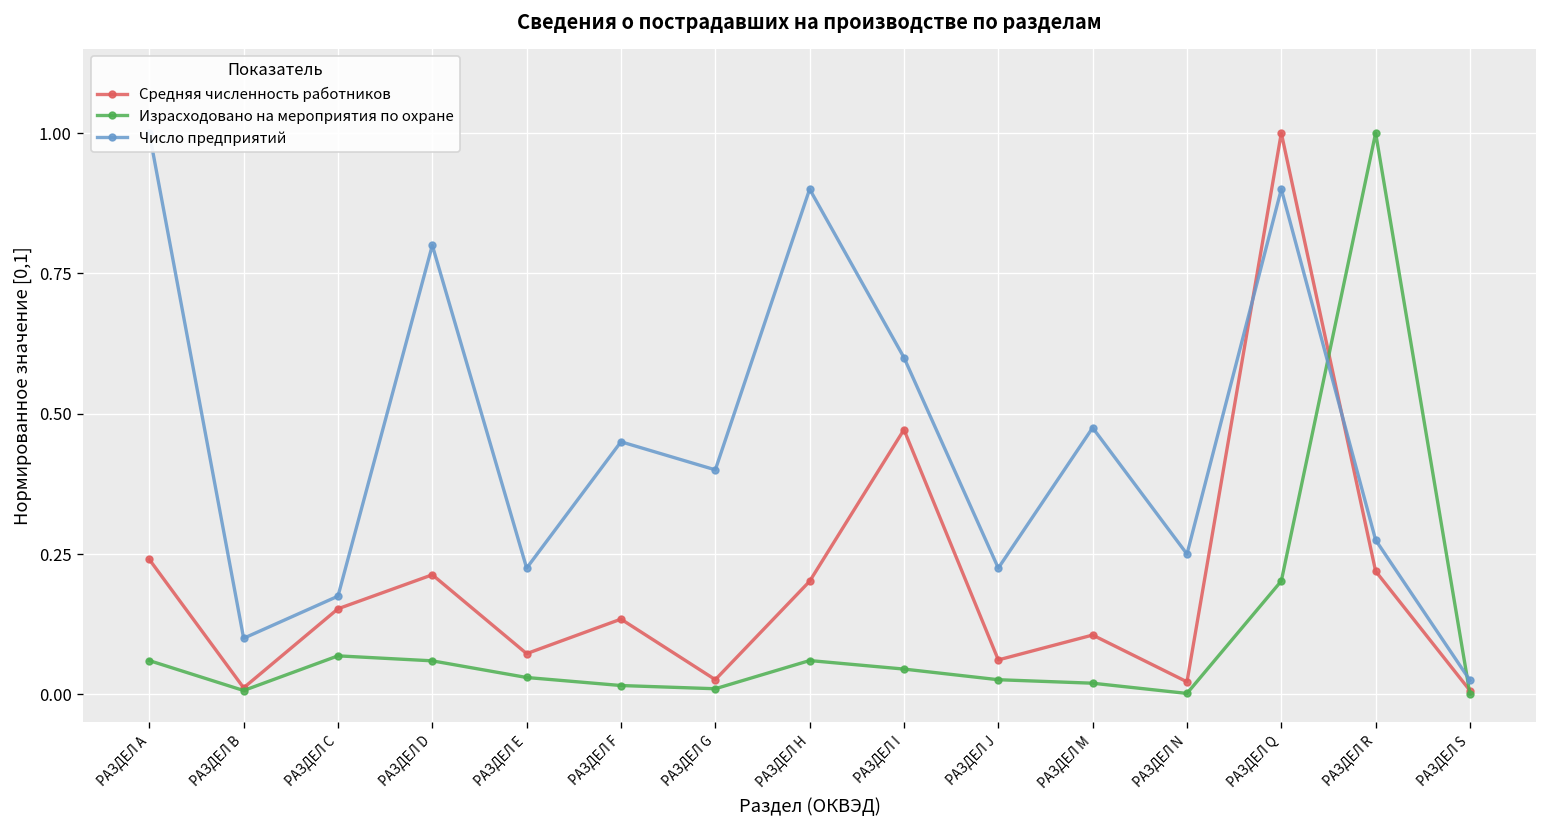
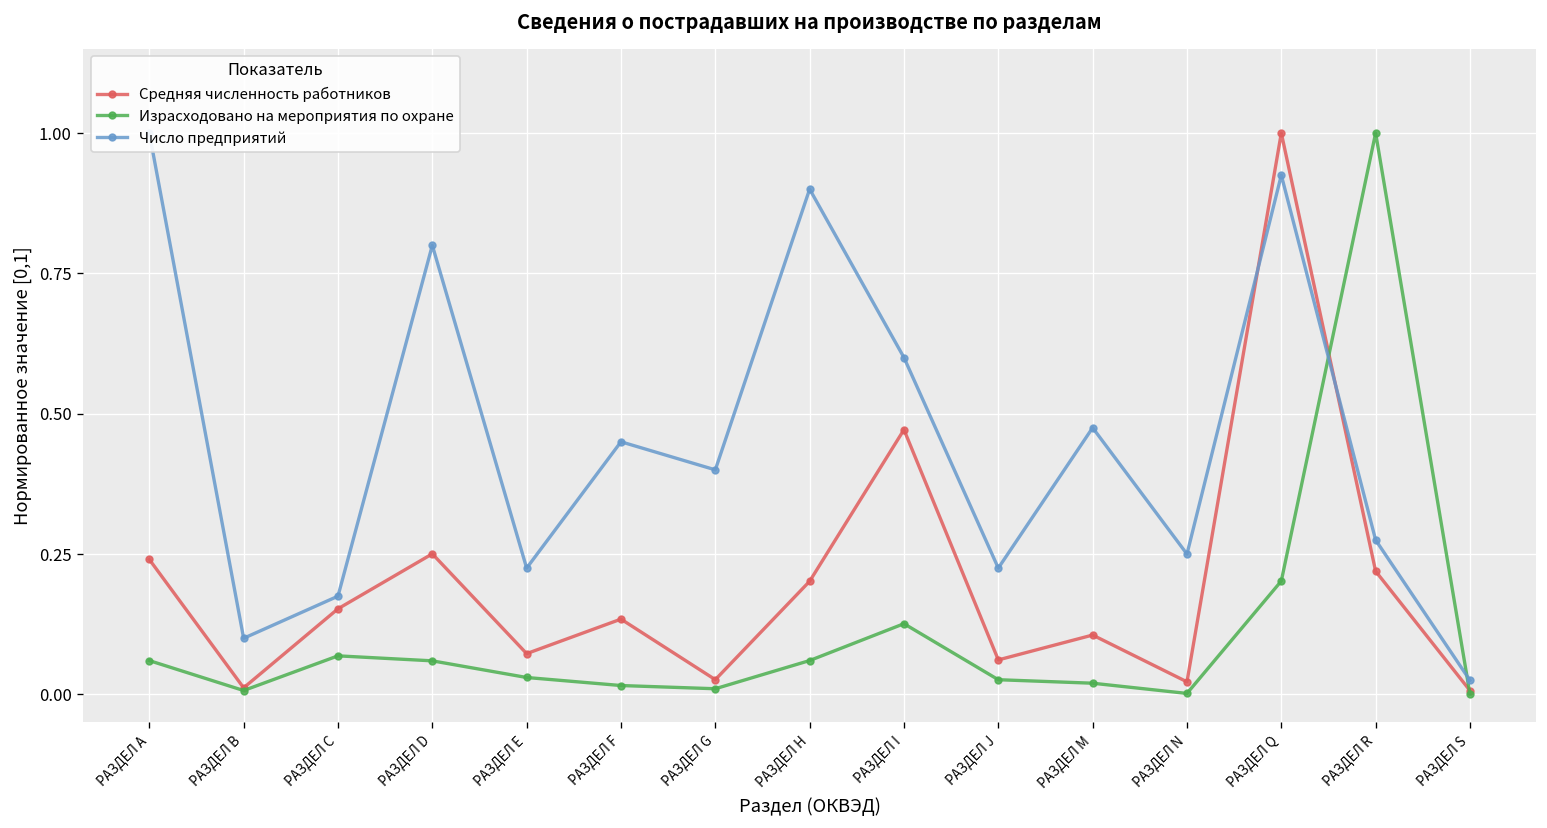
Средняя численность работников, РАЗДЕЛ D: 0.21 -> 0.25
Израсходовано на мероприятия по охране, РАЗДЕЛ I: 0.05 -> 0.13
Число предприятий, РАЗДЕЛ Q: 0.90 -> 0.93
